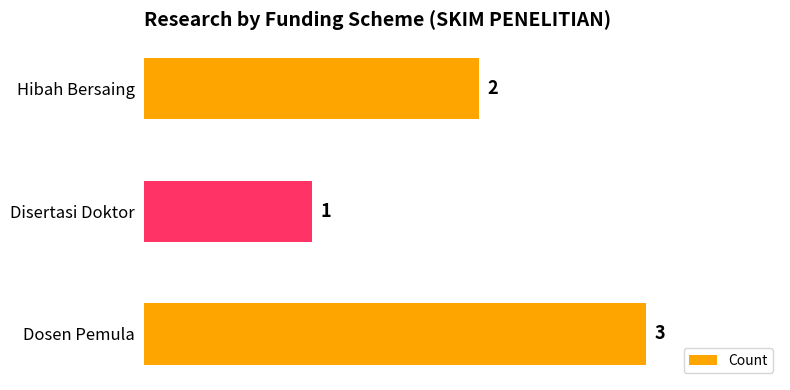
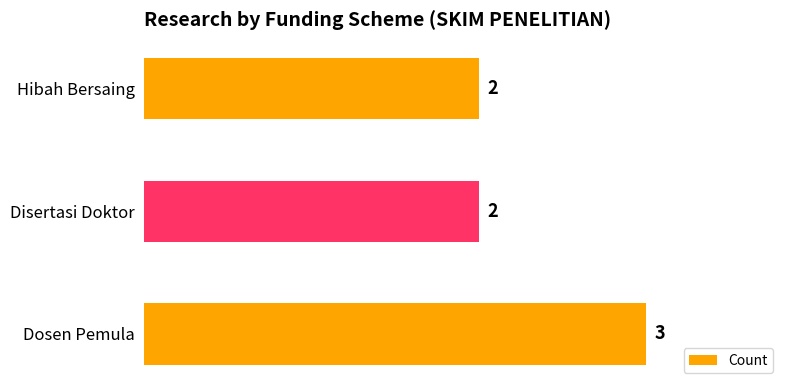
Disertasi Doktor: 1 -> 2
